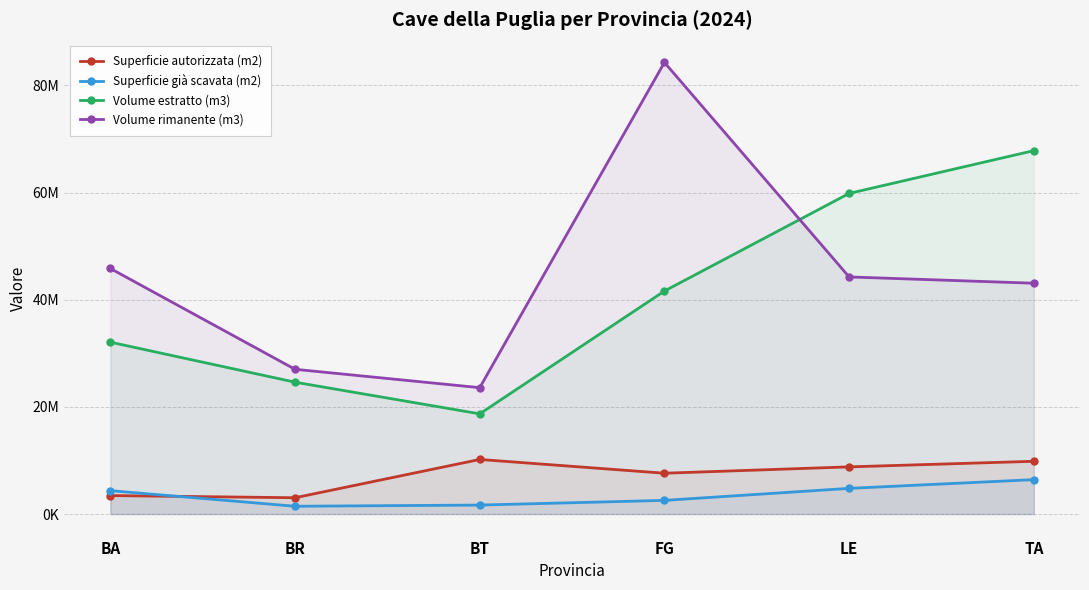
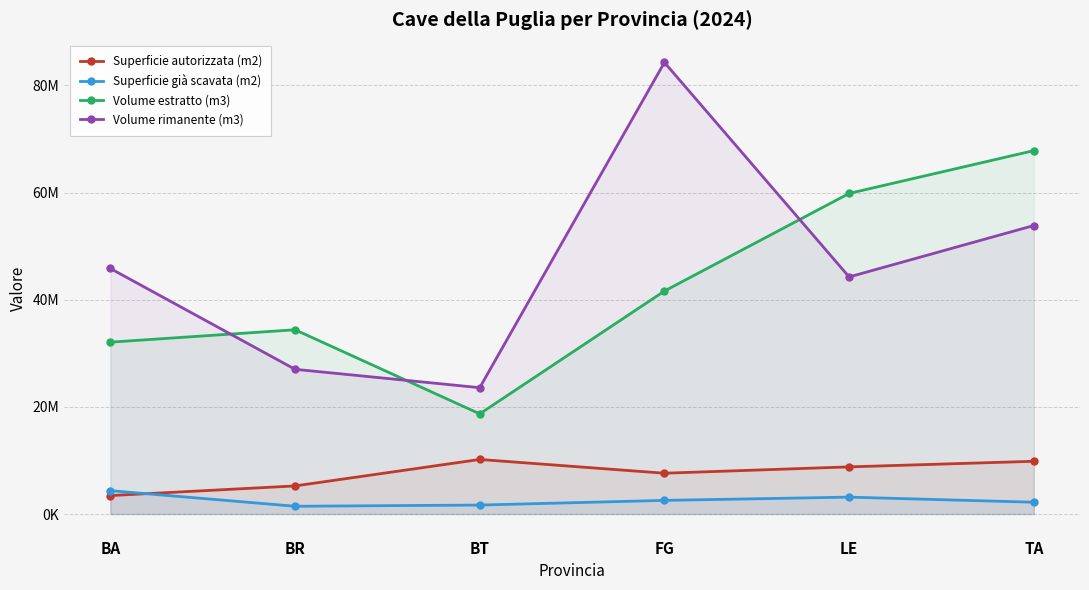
Superficie autorizzata (m2), BR: 3000000 -> 5000000
Volume estratto (m3), BR: 25000000 -> 34000000
Superficie già scavata (m2), LE: 5000000 -> 3000000
Superficie già scavata (m2), TA: 6000000 -> 2000000
Volume rimanente (m3), TA: 43000000 -> 54000000
